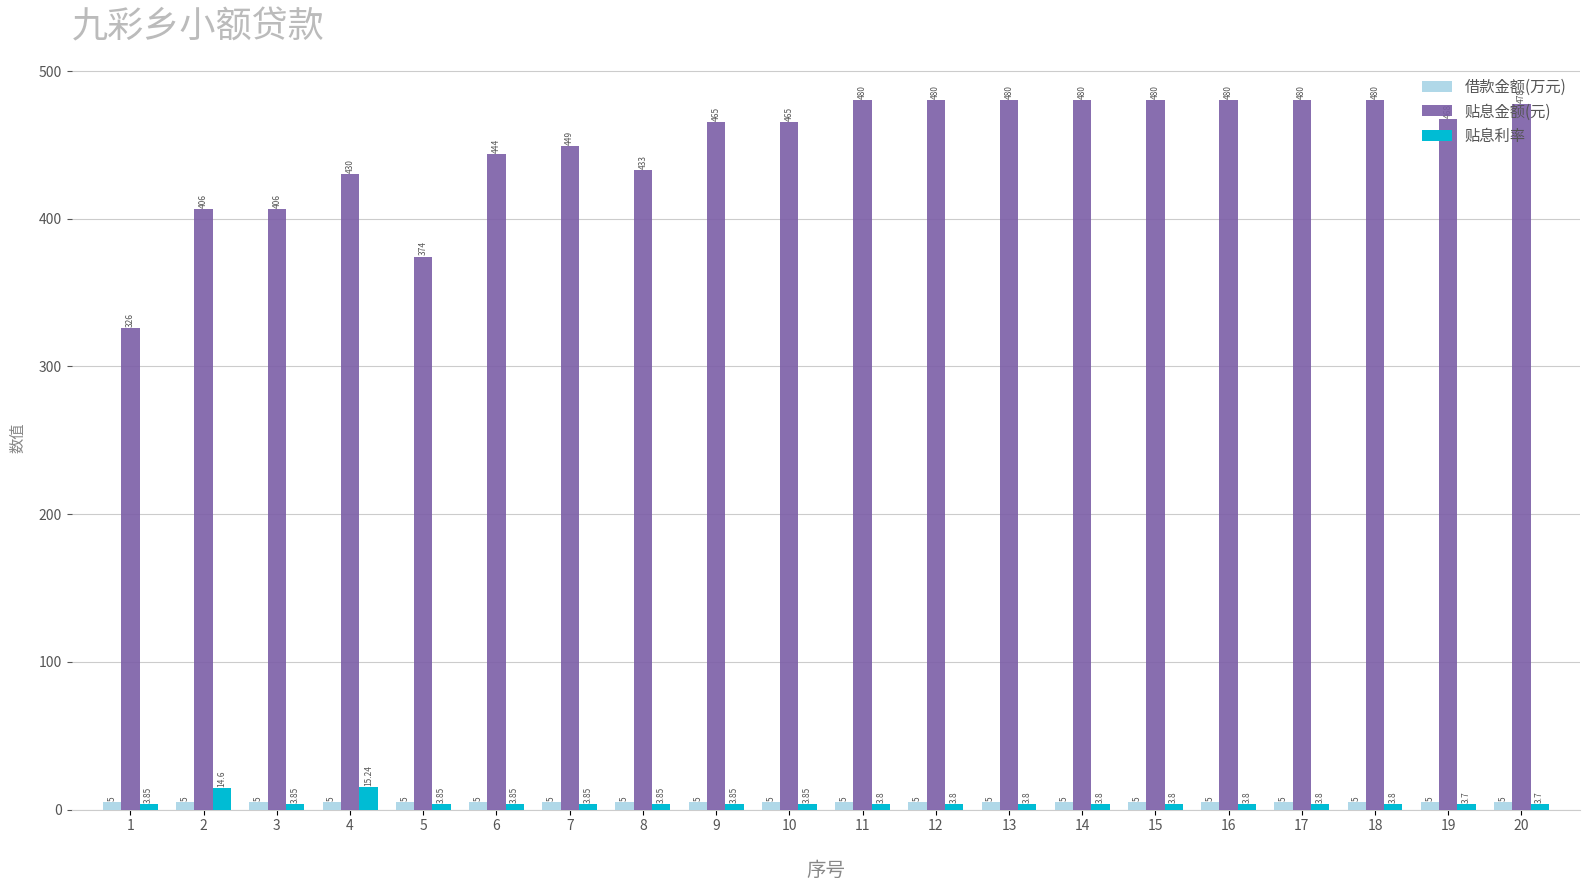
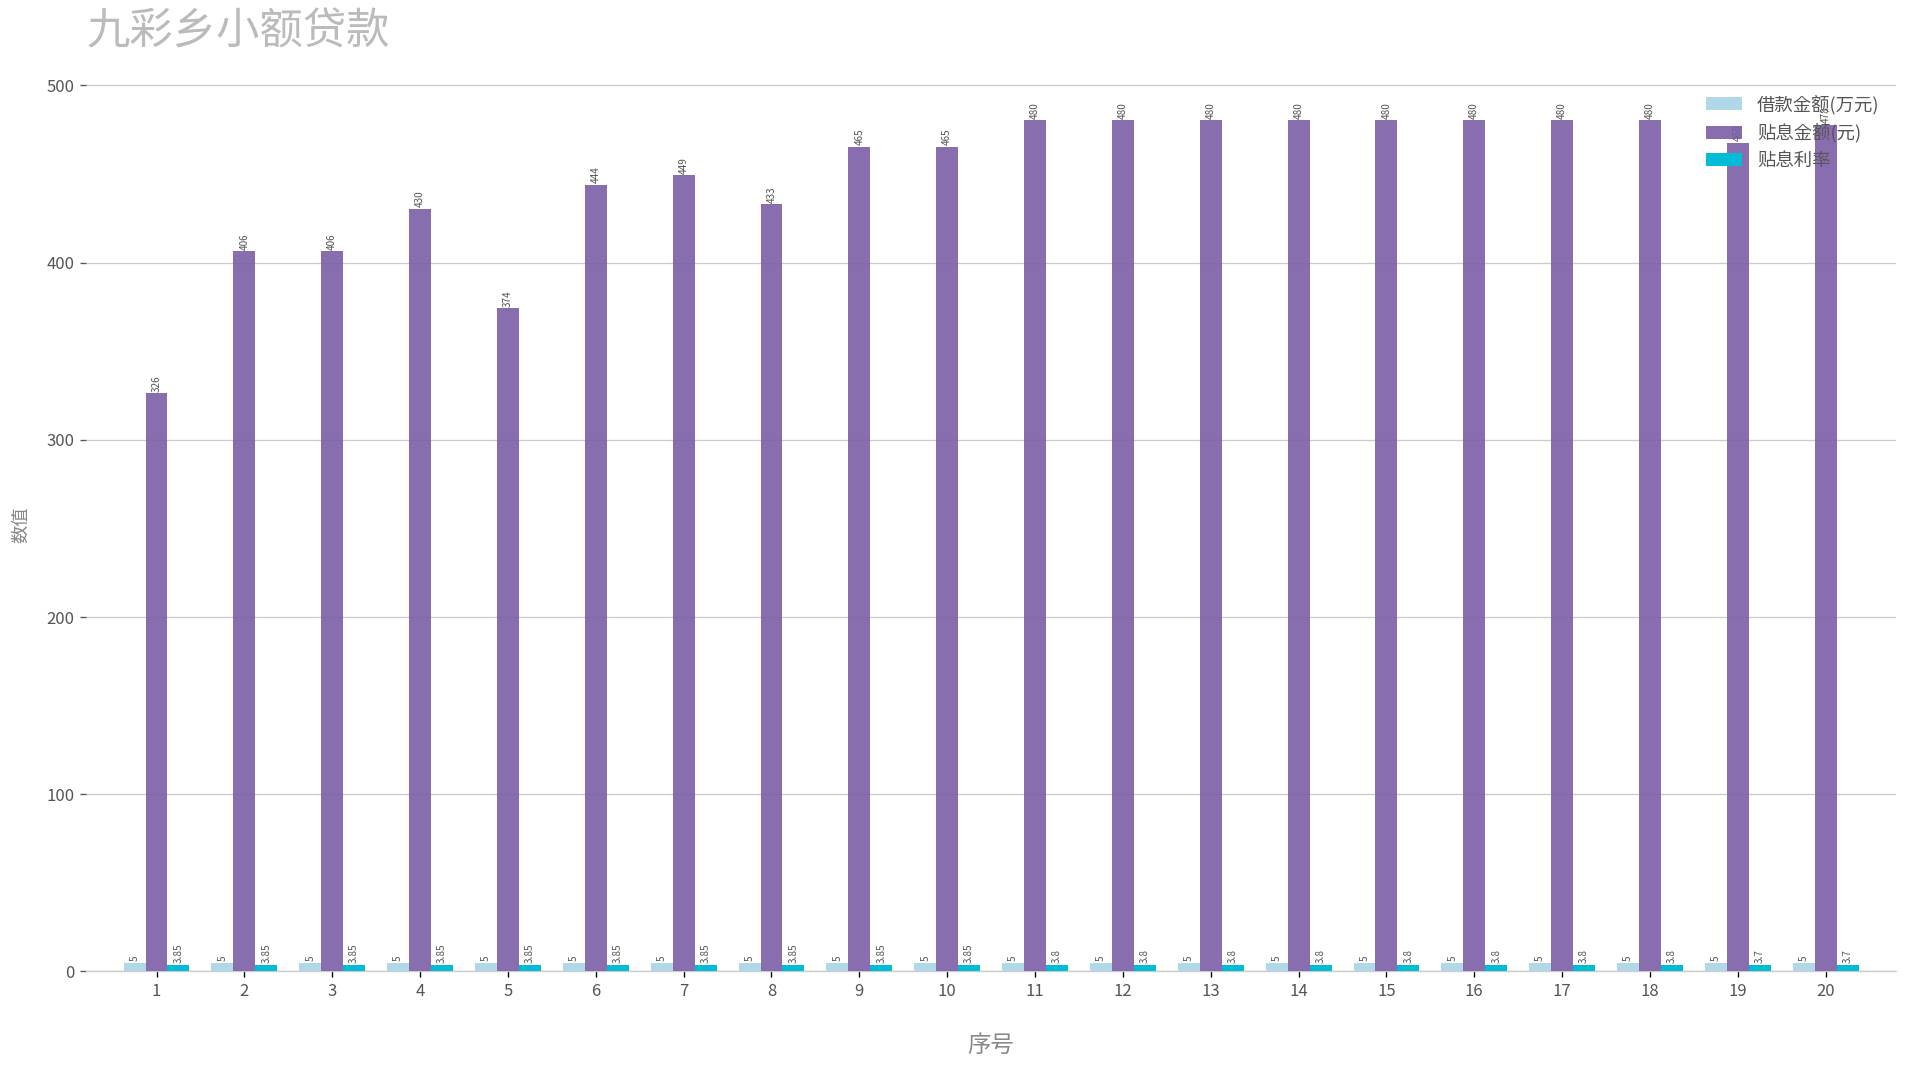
贴息利率, 2: 14.6 -> 3.85
贴息利率, 4: 15.24 -> 3.85
